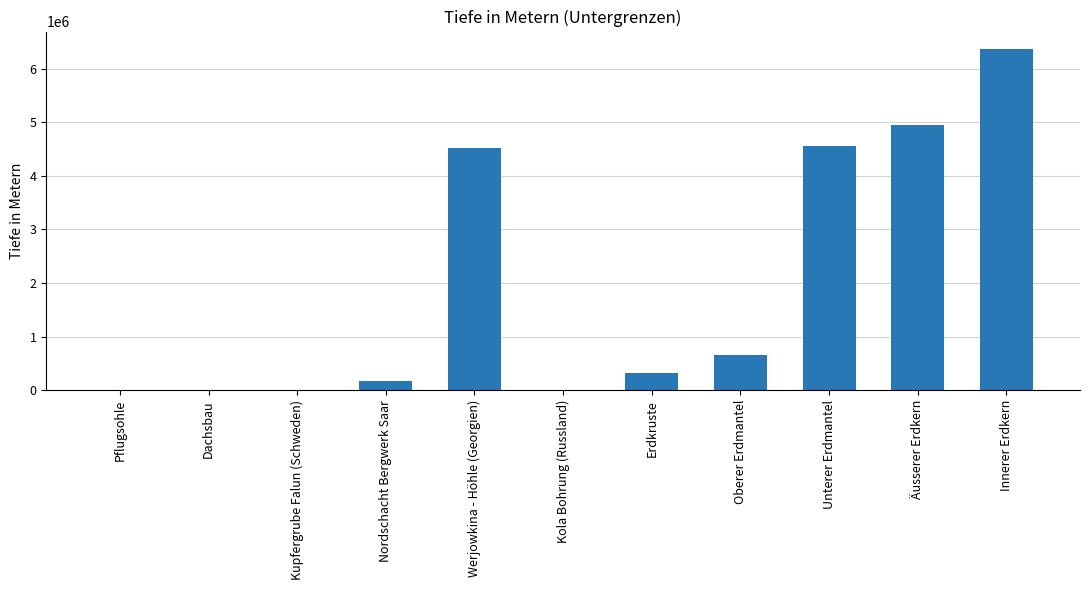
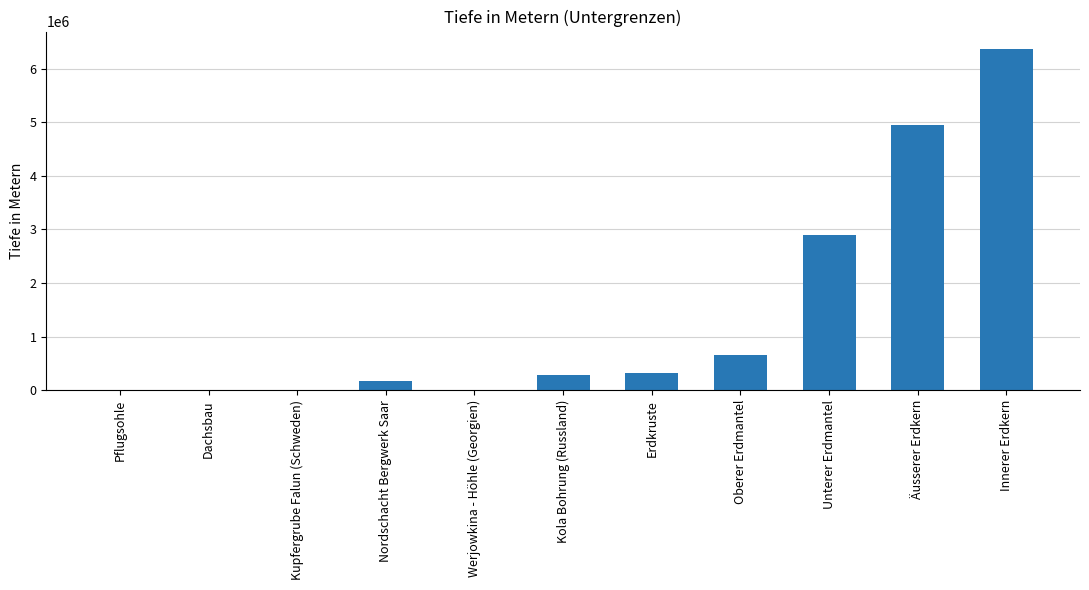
Werjowkina - Höhle (Georgien): 4500000 -> 0
Kola Bohrung (Russland): 0 -> 300000
Unterer Erdmantel: 4500000 -> 2900000
